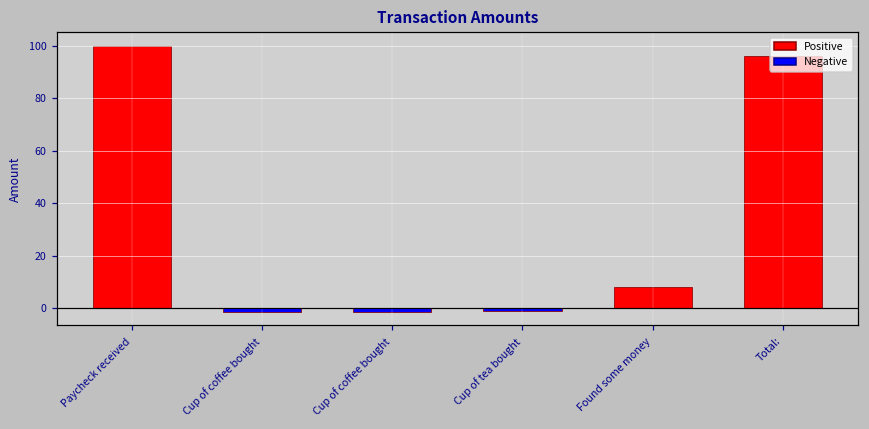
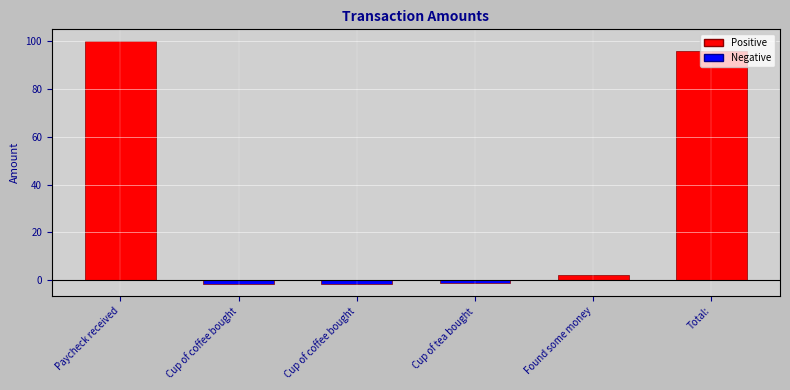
Found some money: 8 -> 2
